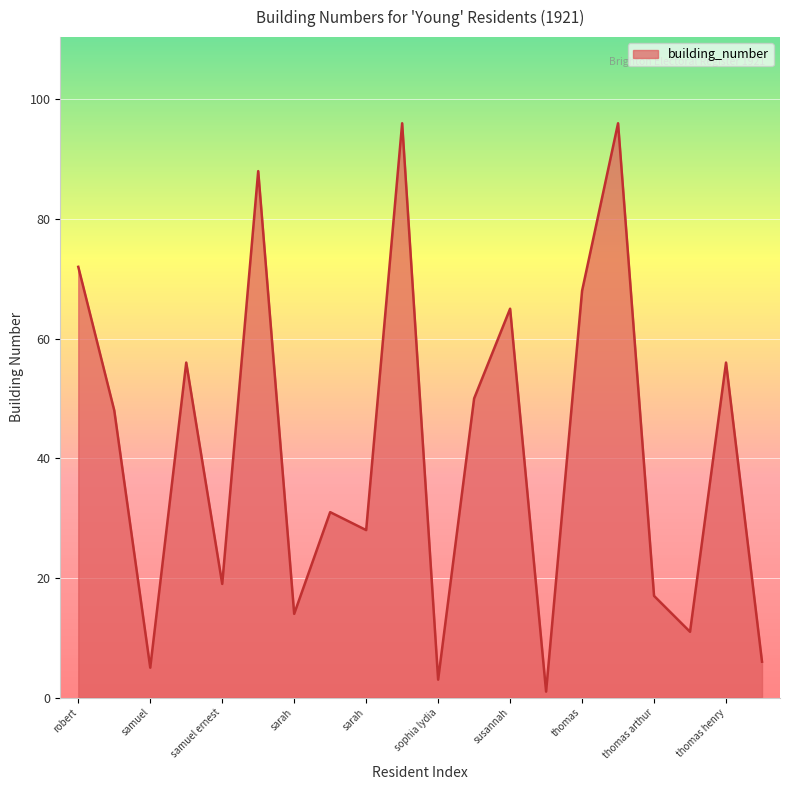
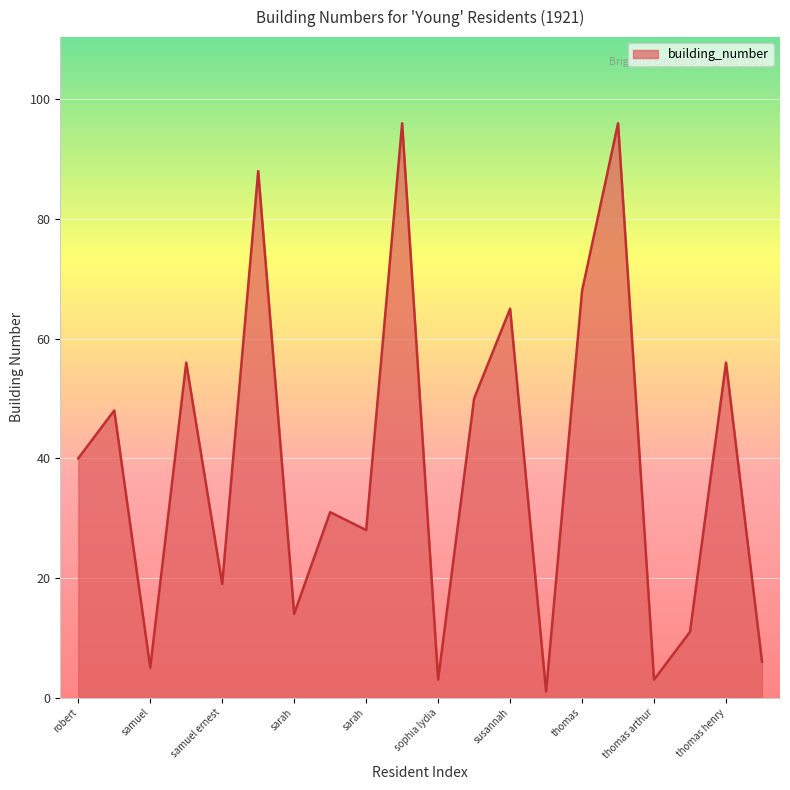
robert: 72 -> 40
thomas arthur: 17 -> 3
